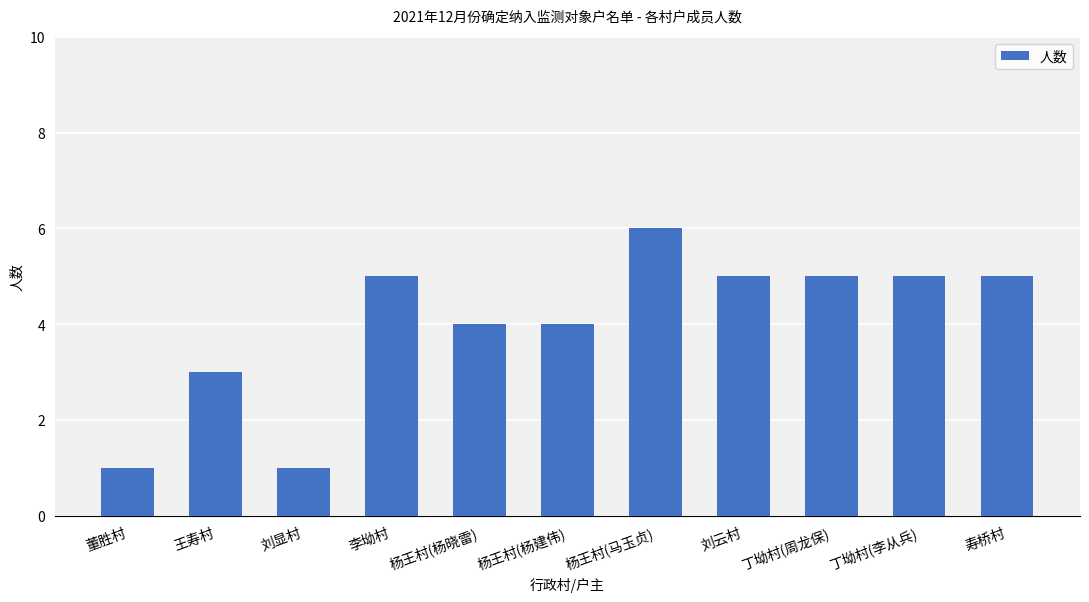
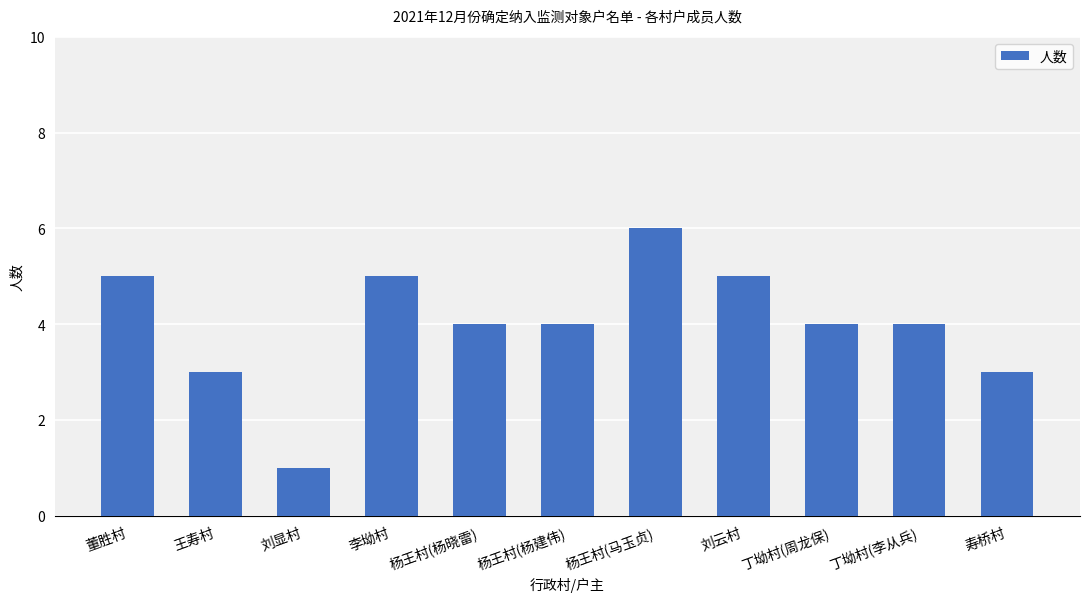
董胜村: 1 -> 5
丁坳村(周龙保): 5 -> 4
丁坳村(李从兵): 5 -> 4
寿桥村: 5 -> 3
